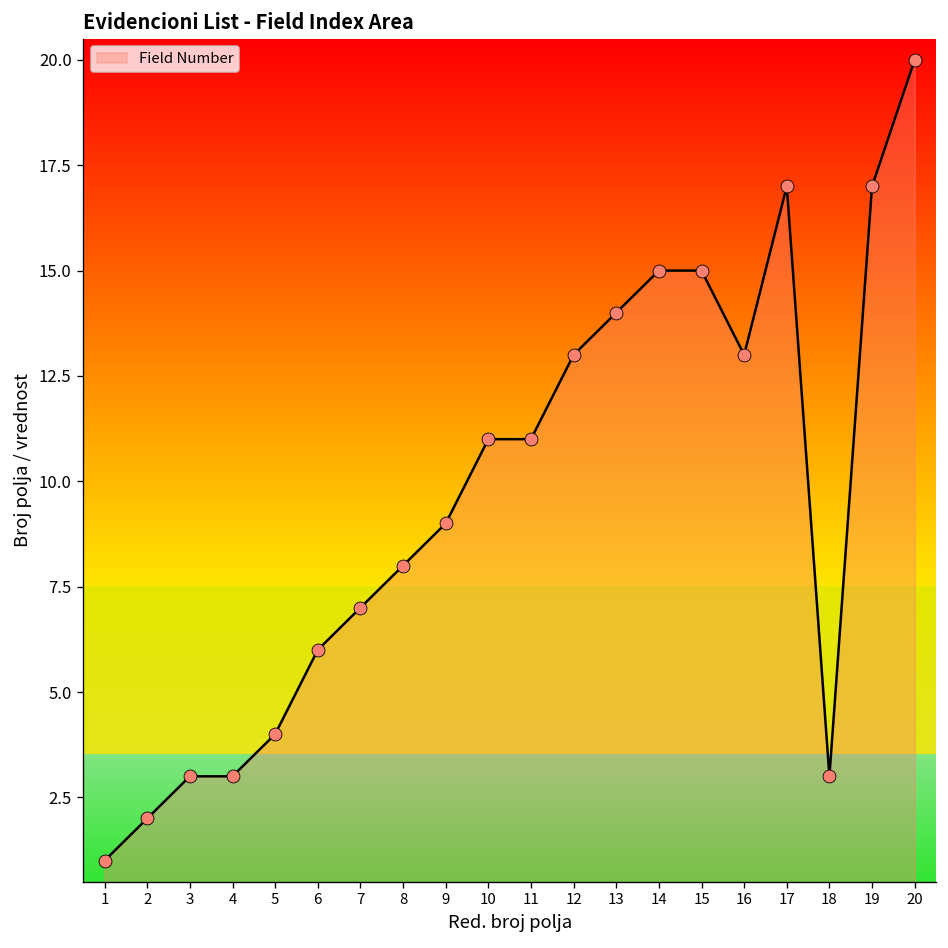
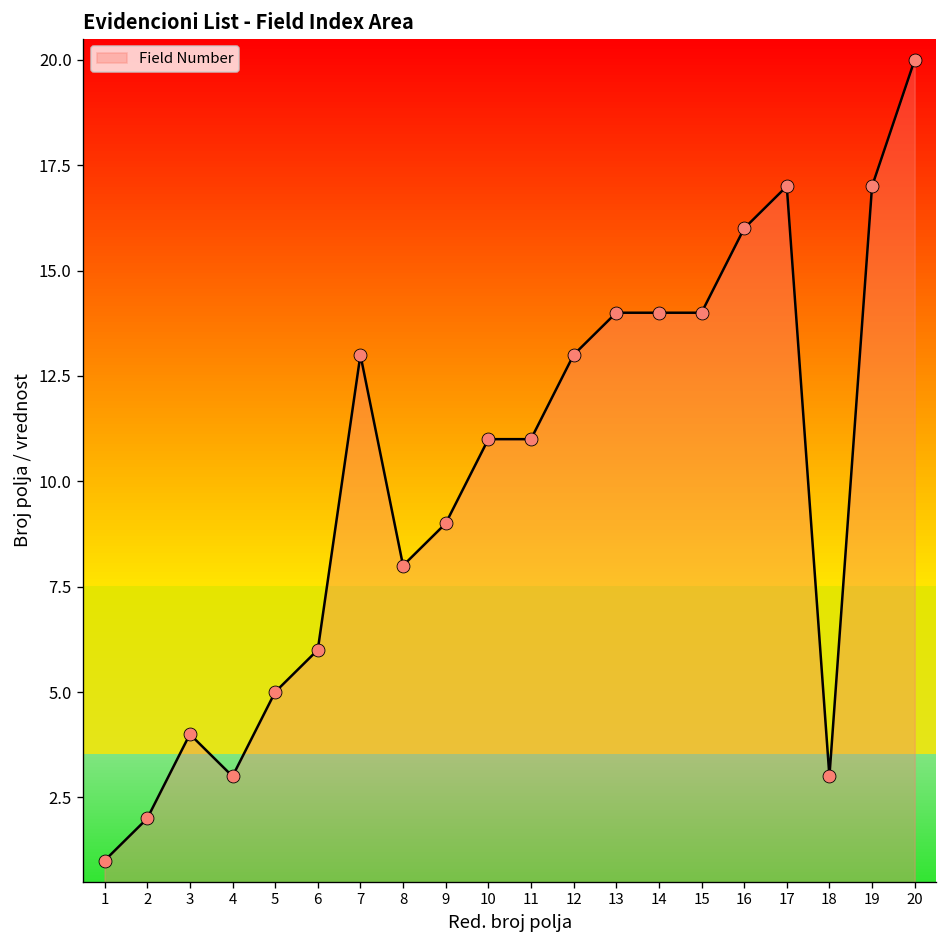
3: 3 -> 4
5: 4 -> 5
7: 7 -> 13
14: 15 -> 14
15: 15 -> 14
16: 13 -> 16
